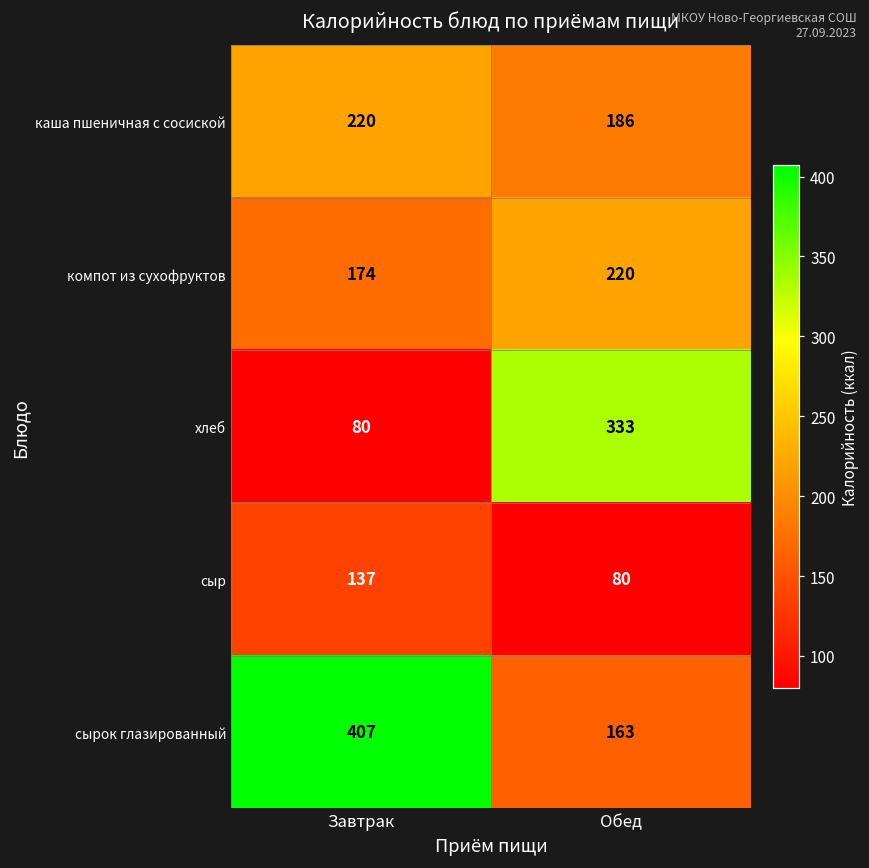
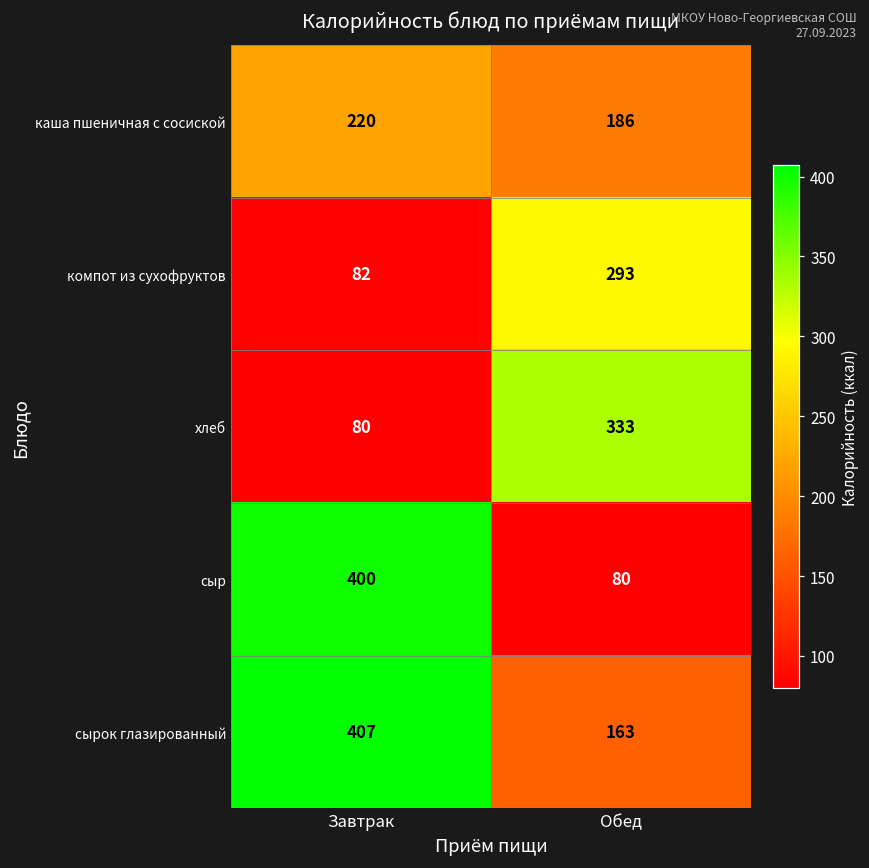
компот из сухофруктов, Завтрак: 174 -> 82
компот из сухофруктов, Обед: 220 -> 293
сыр, Завтрак: 137 -> 400
